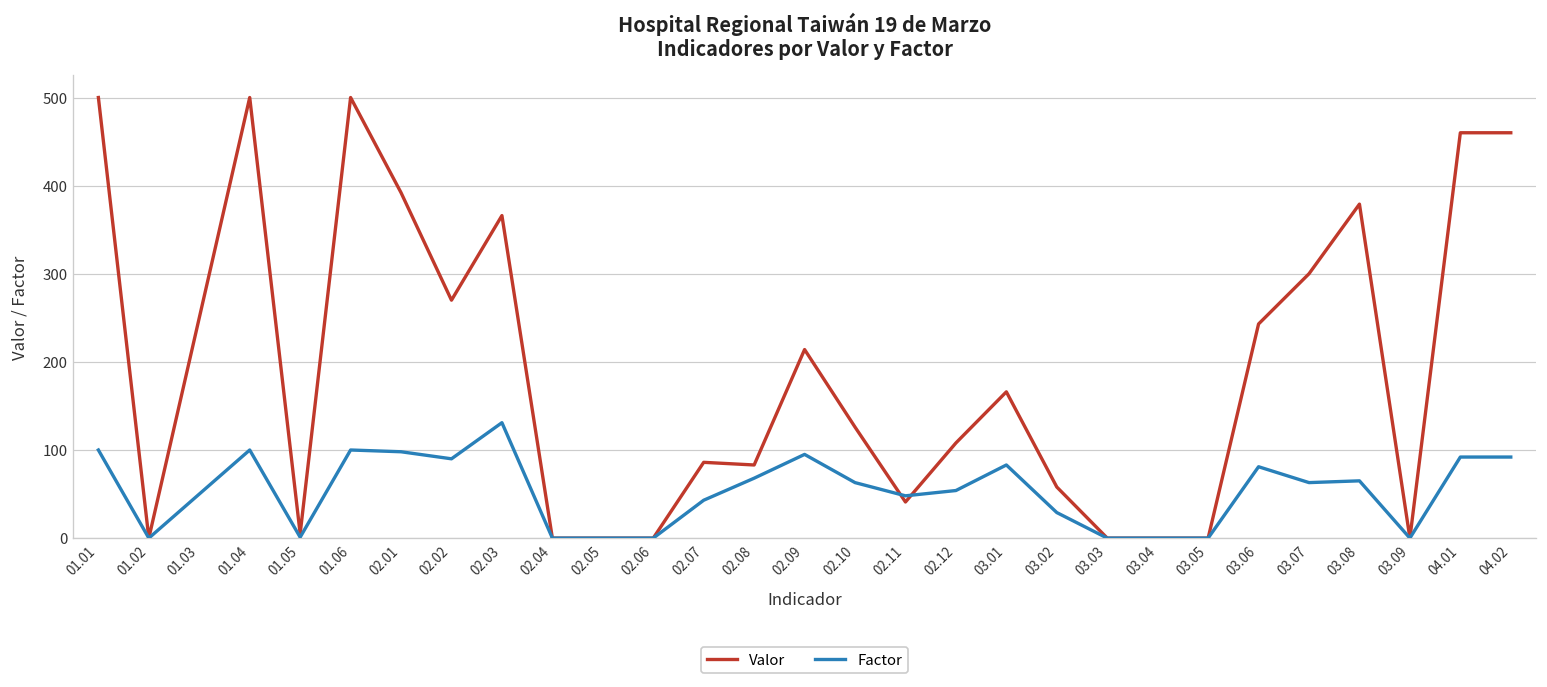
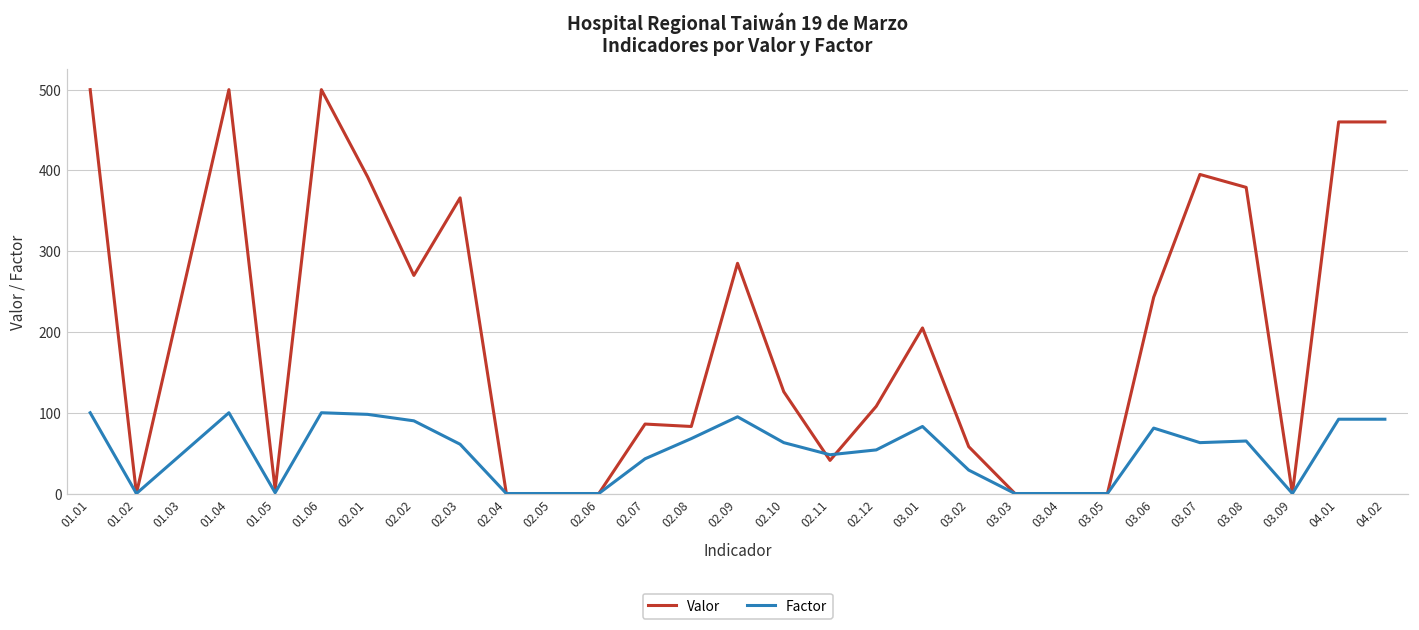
Factor, 02.03: 130 -> 60
Valor, 02.09: 210 -> 290
Valor, 03.01: 170 -> 210
Valor, 03.07: 300 -> 400
